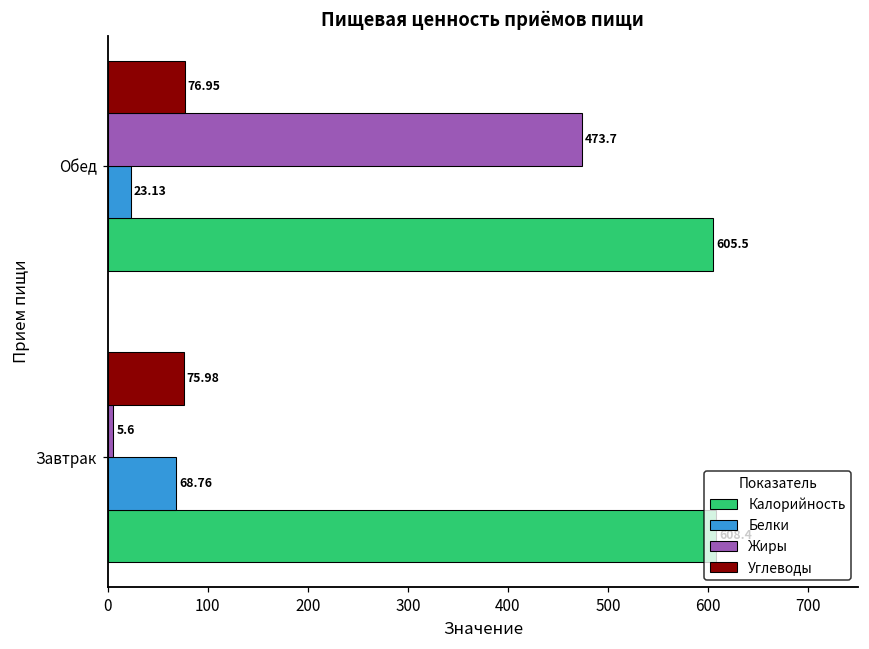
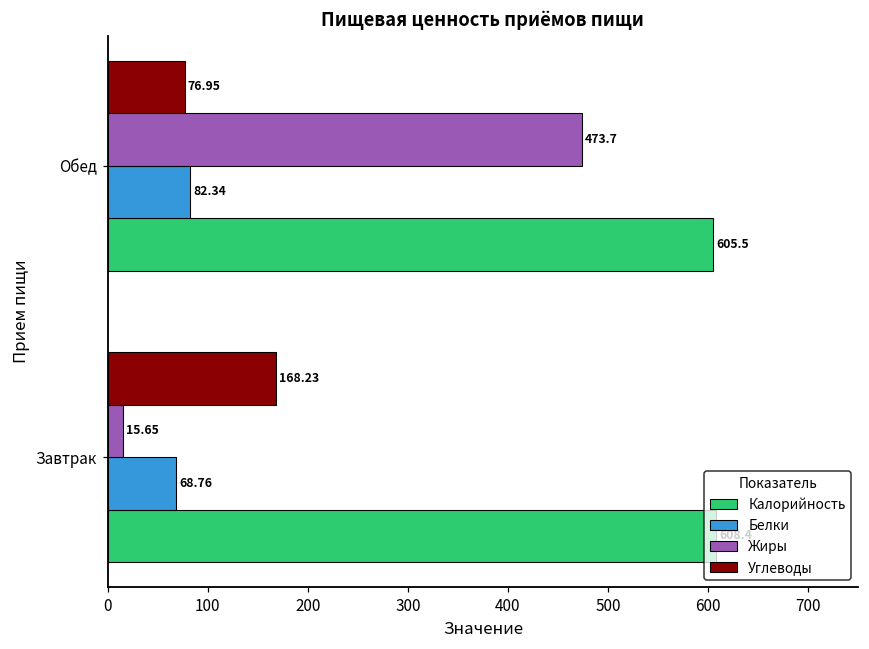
Белки, Обед: 23.13 -> 82.34
Углеводы, Завтрак: 75.98 -> 168.23
Жиры, Завтрак: 5.6 -> 15.65
